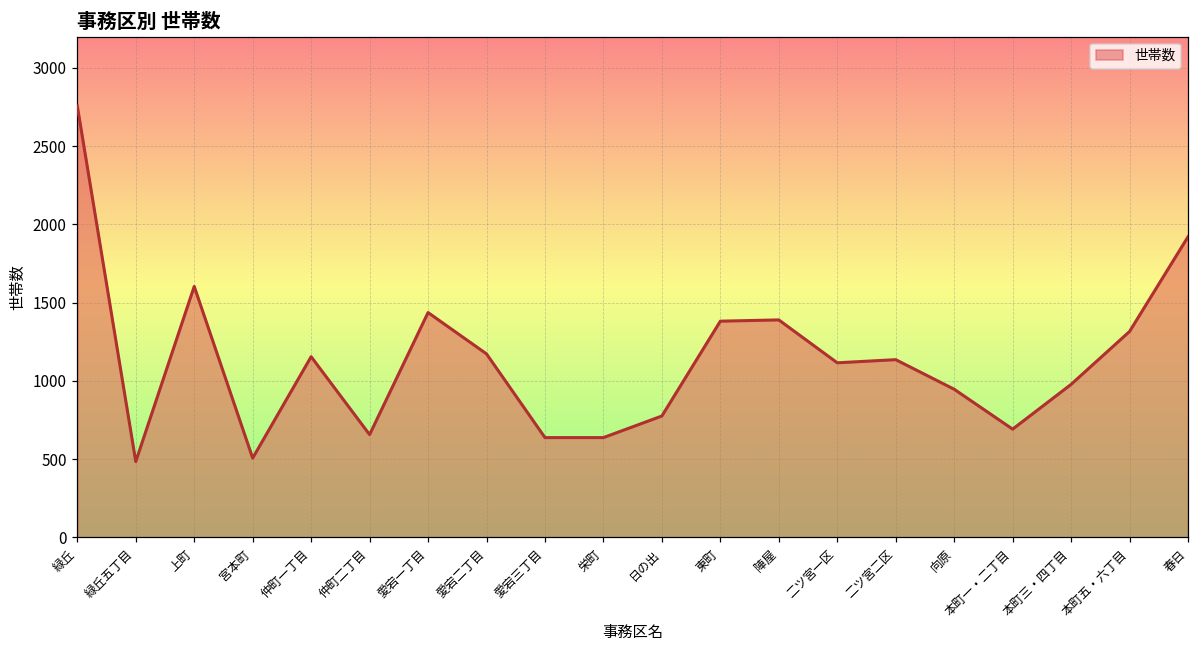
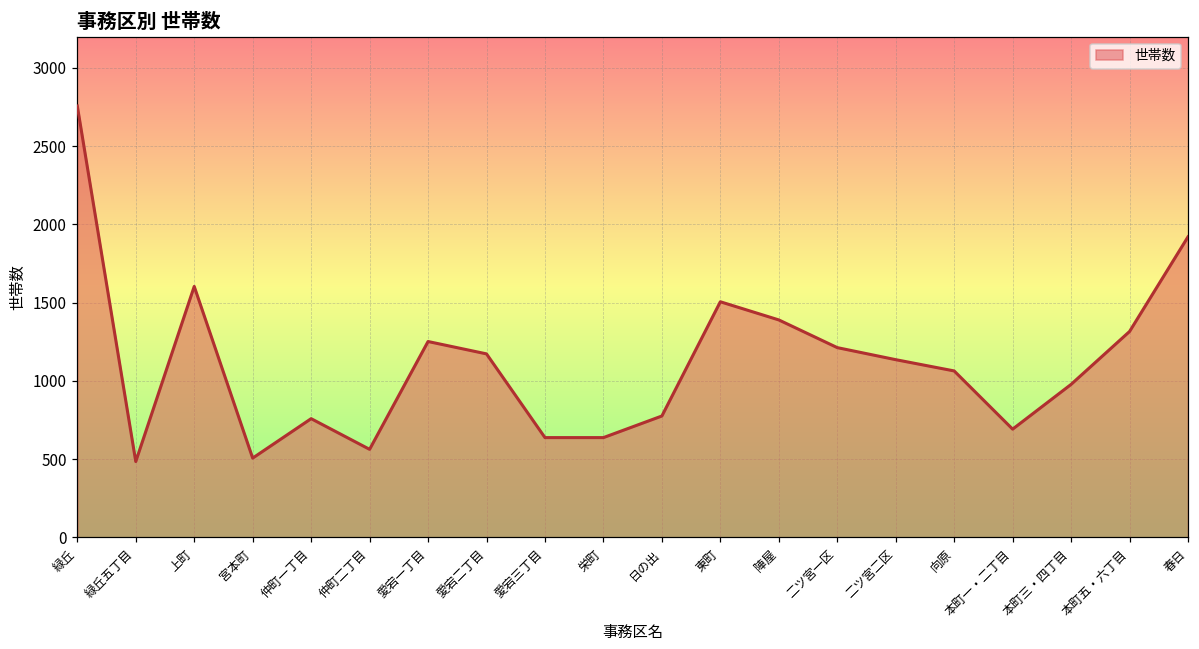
仲町一丁目: 1160 -> 760
仲町二丁目: 660 -> 560
愛宕一丁目: 1440 -> 1250
東町: 1380 -> 1510
二ツ宮一区: 1120 -> 1210
向原: 950 -> 1060
